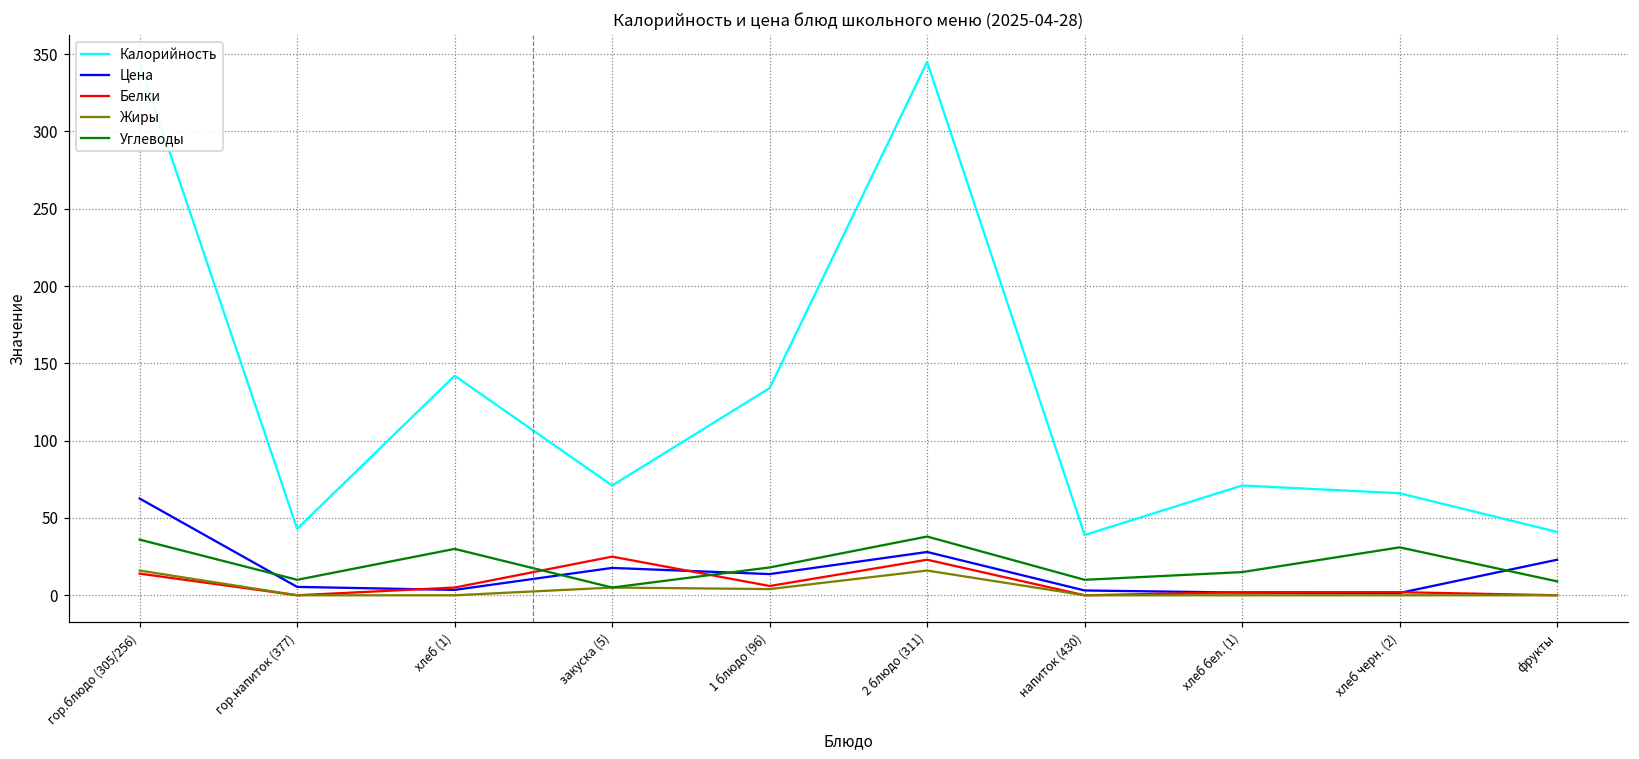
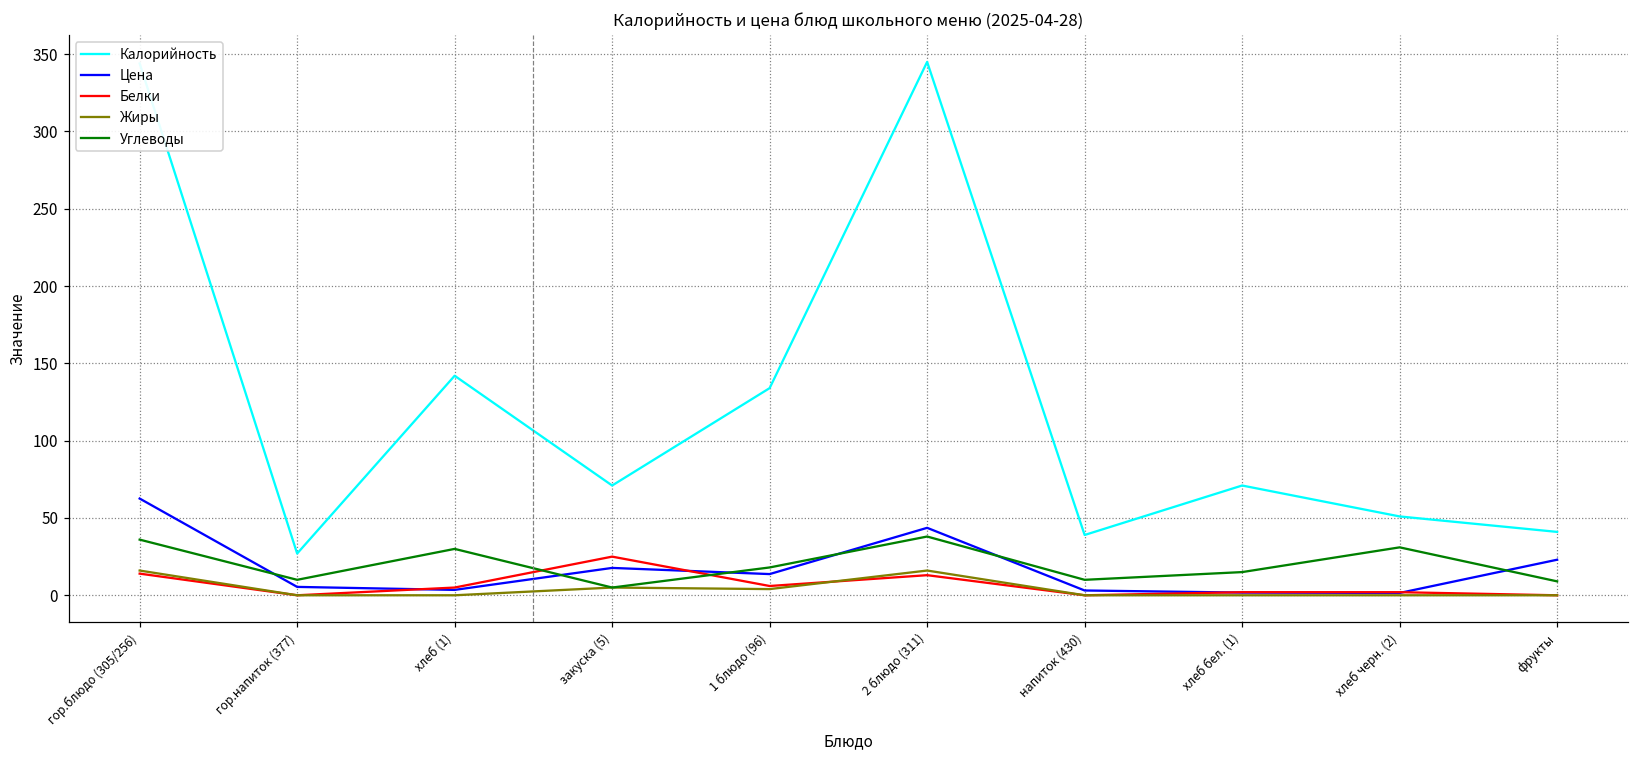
Калорийность, гор.напиток (377): 43 -> 27
Цена, 2 блюдо (311): 28 -> 44
Белки, 2 блюдо (311): 23 -> 13
Калорийность, хлеб черн. (2): 66 -> 51
